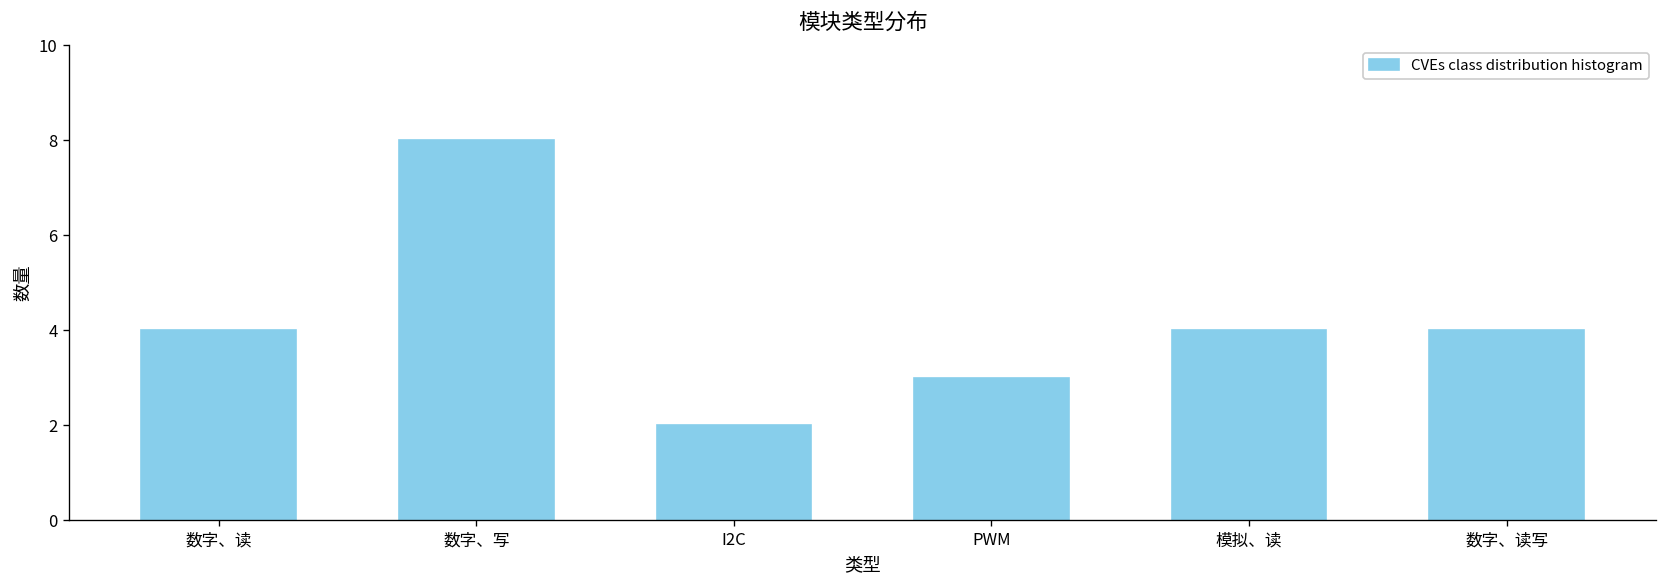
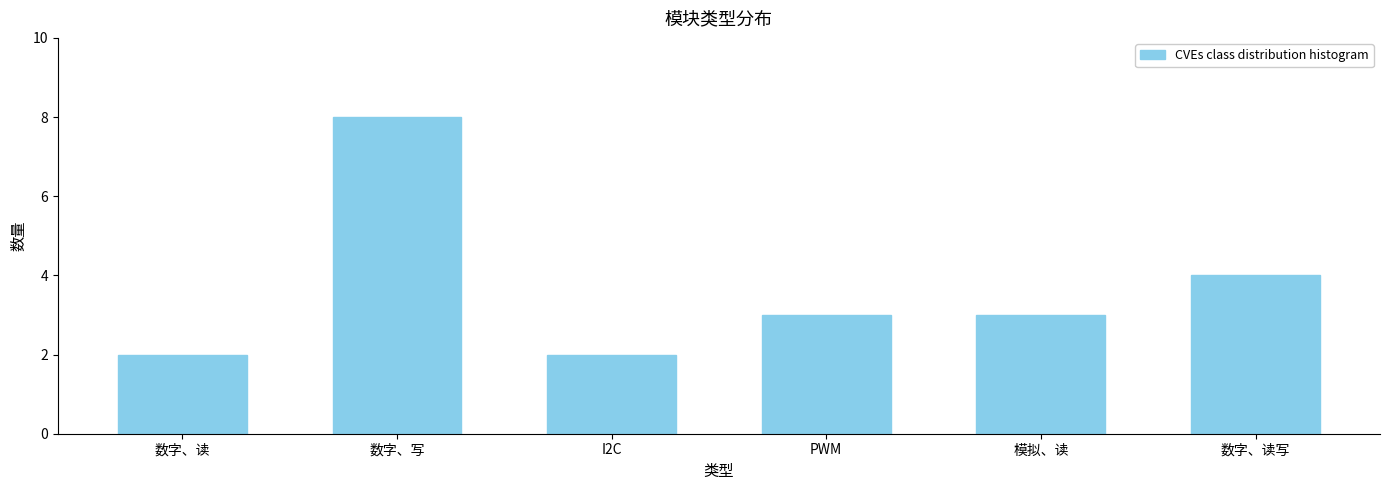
数字、读: 4 -> 2
模拟、读: 4 -> 3
